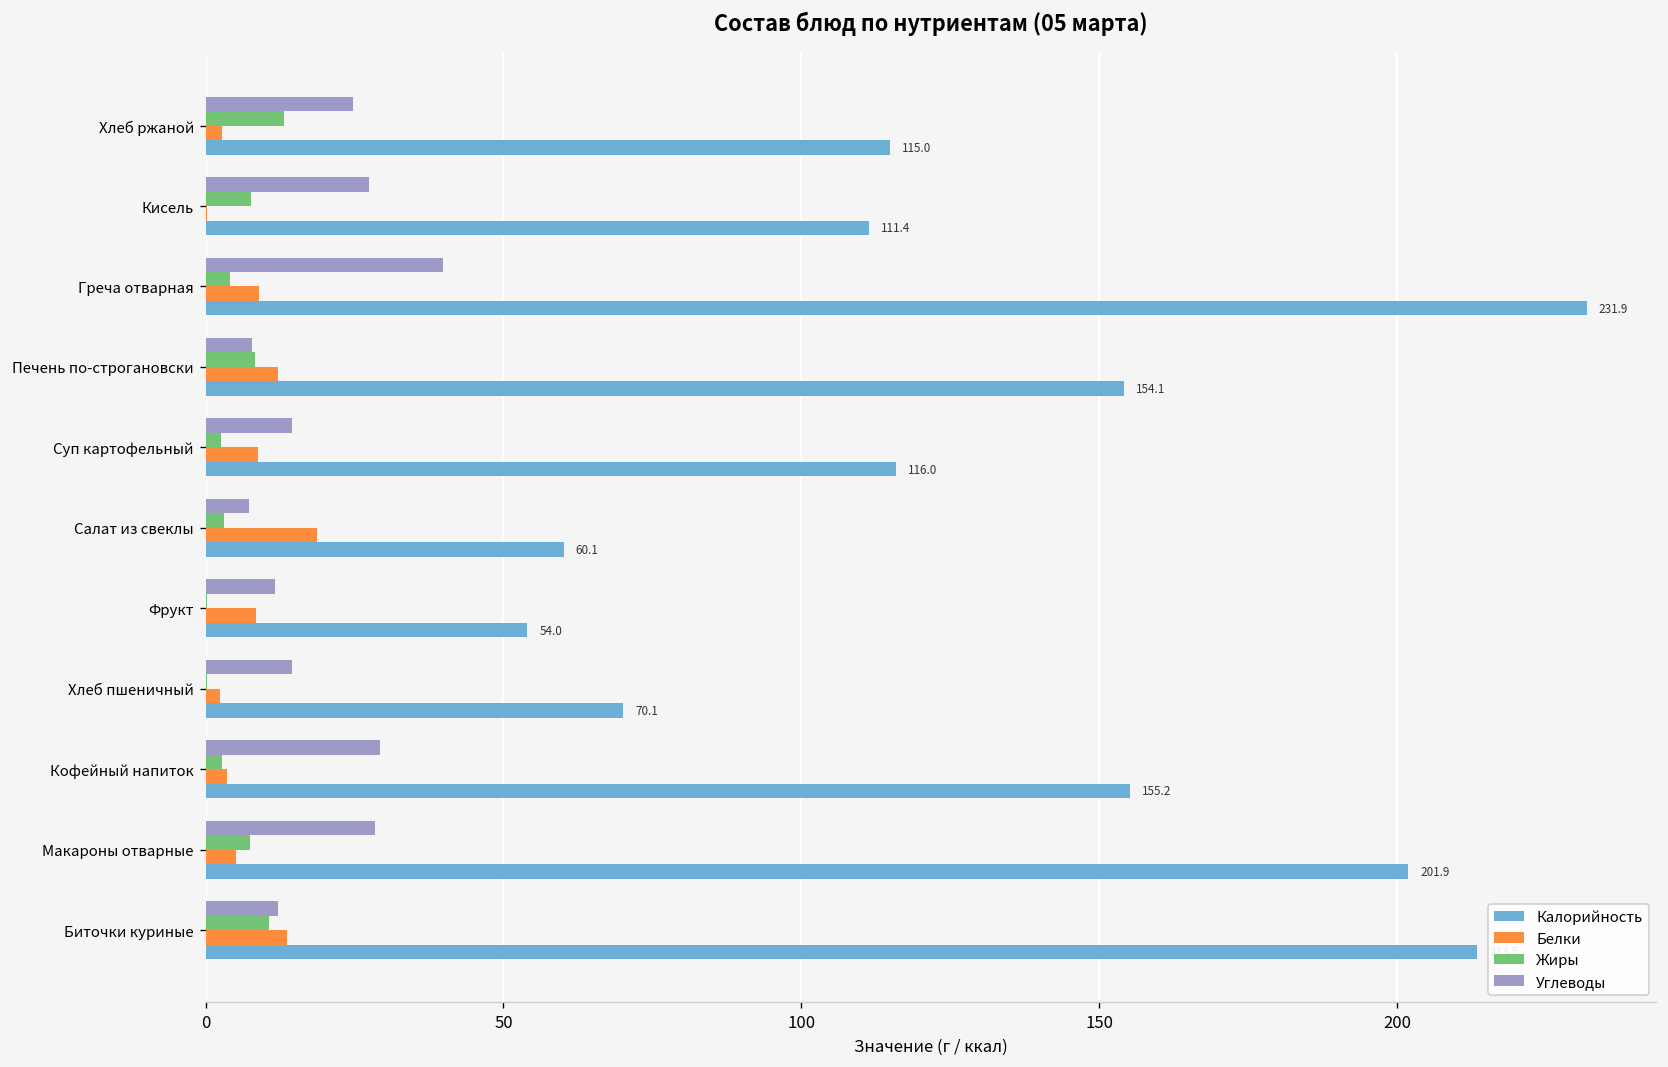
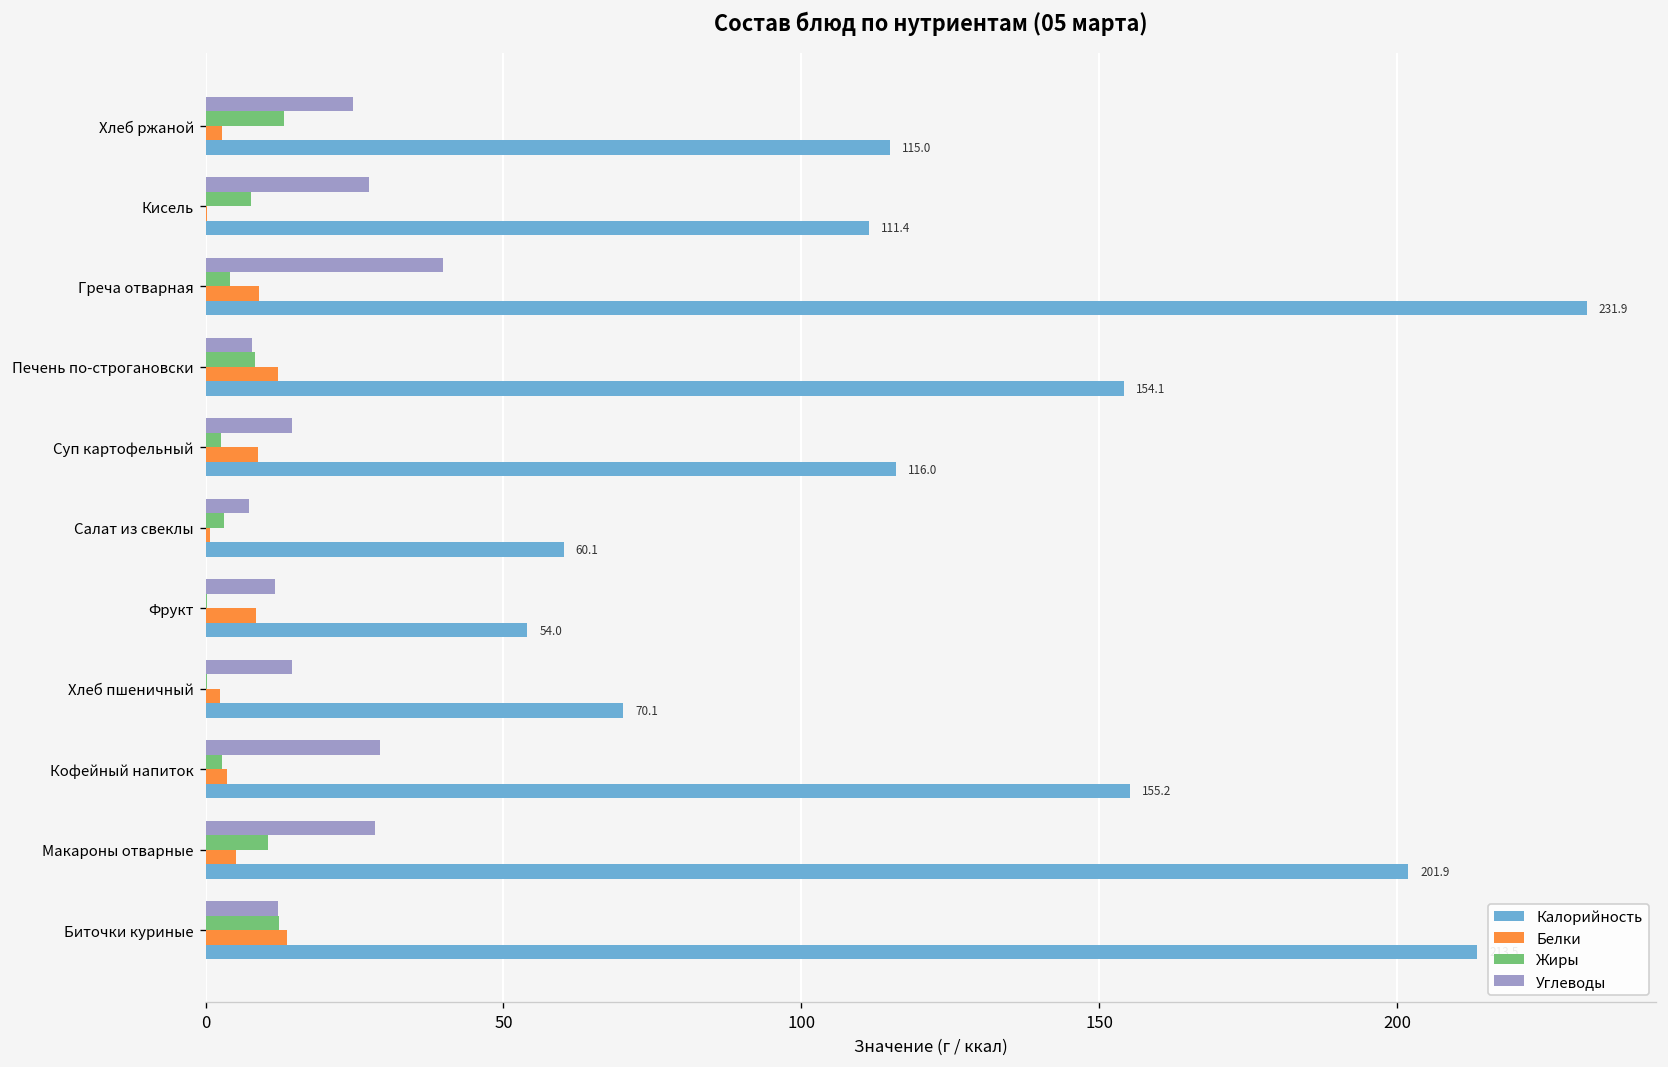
Белки, Салат из свеклы: 19 -> 1
Жиры, Макароны отварные: 8 -> 11
Жиры, Биточки куриные: 11 -> 12
